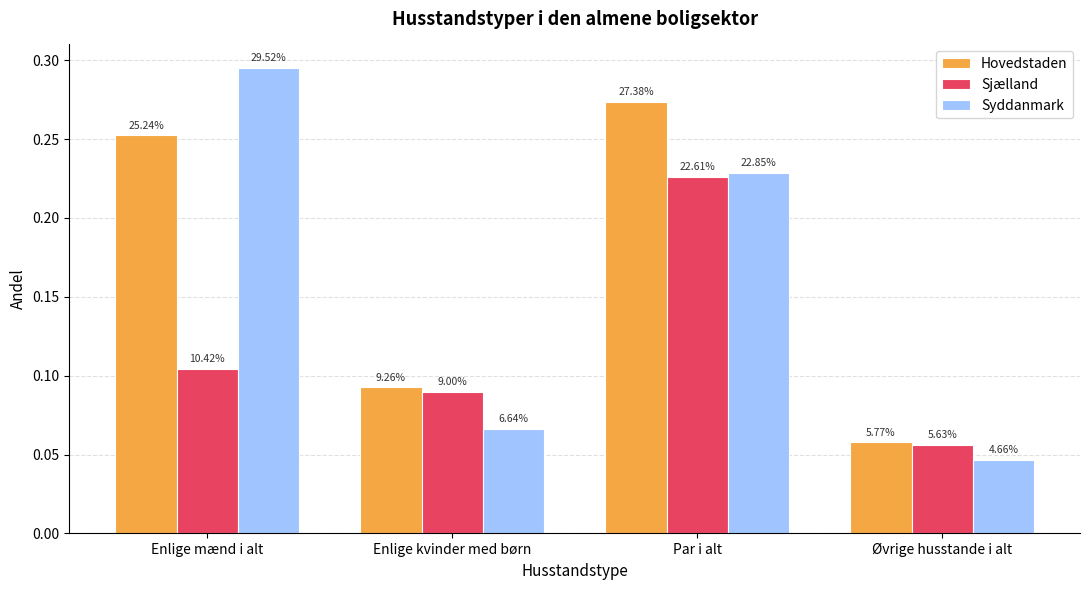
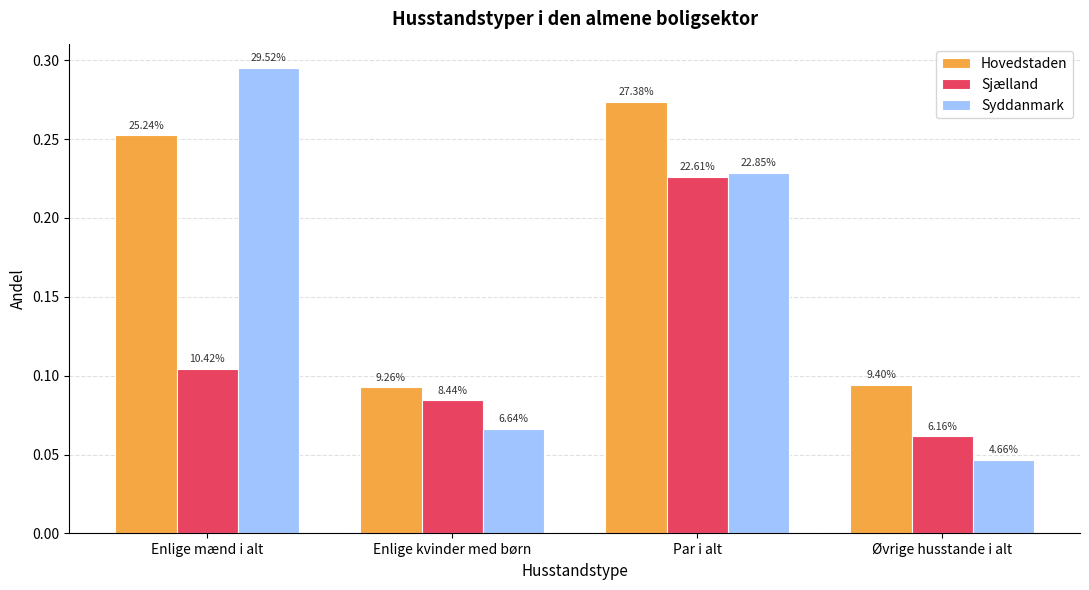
Sjælland, Enlige kvinder med børn: 9.00% -> 8.44%
Hovedstaden, Øvrige husstande i alt: 5.77% -> 9.40%
Sjælland, Øvrige husstande i alt: 5.63% -> 6.16%
